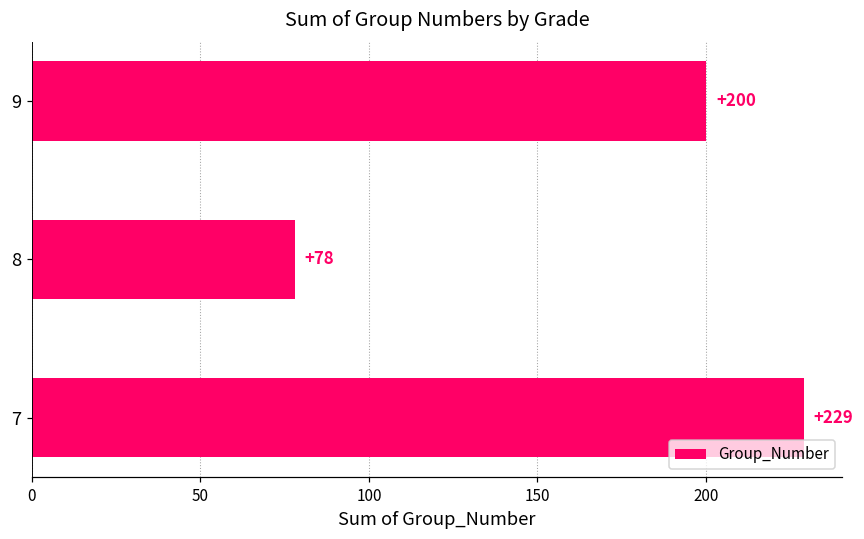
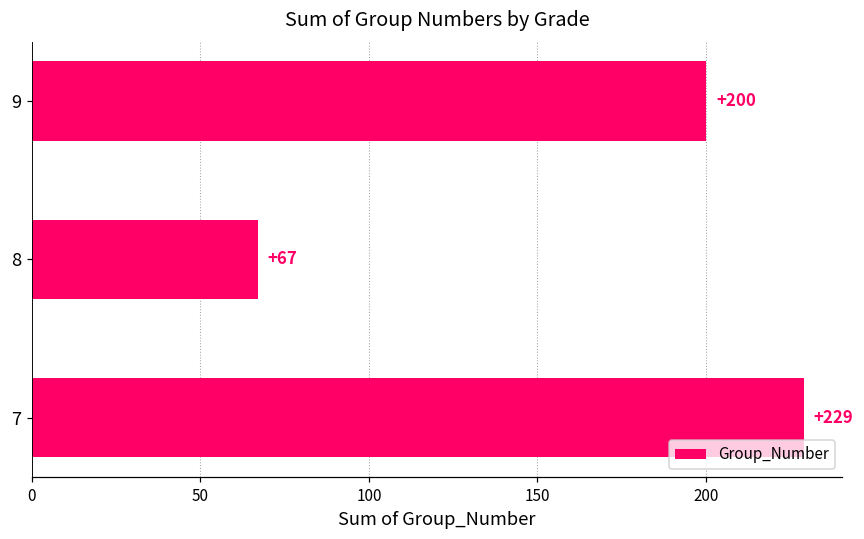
8: +78 -> +67
